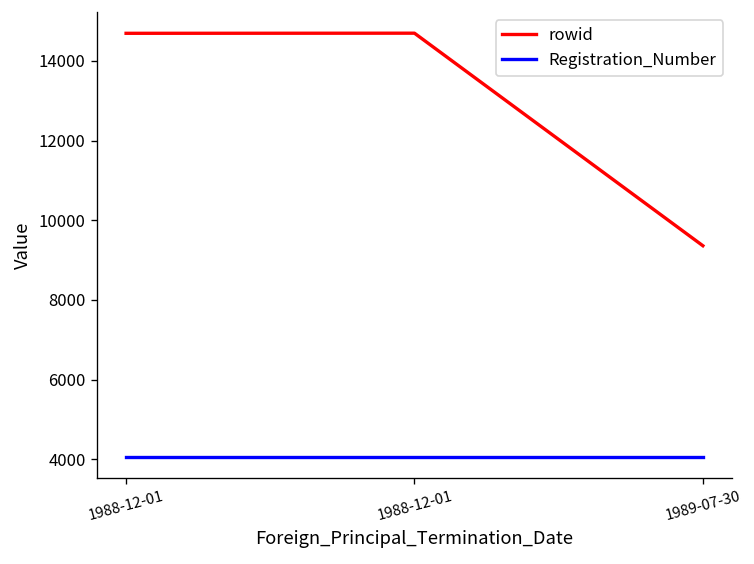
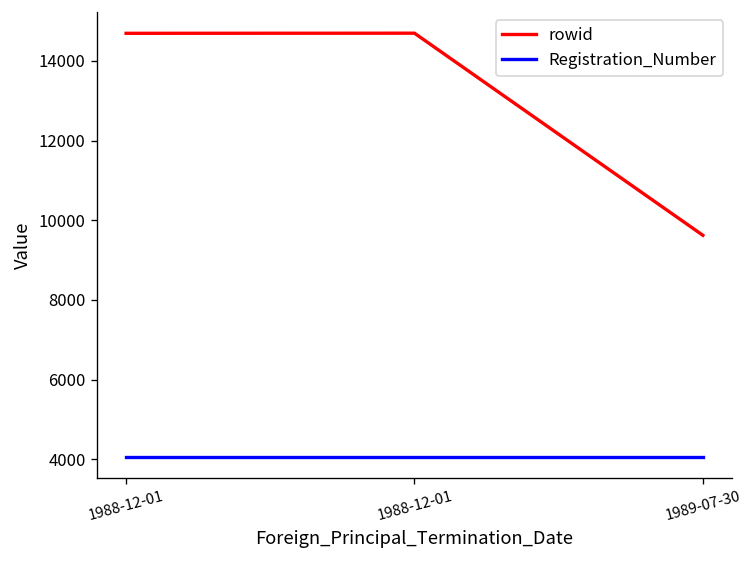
rowid, 1989-07-30: 9400 -> 9600
